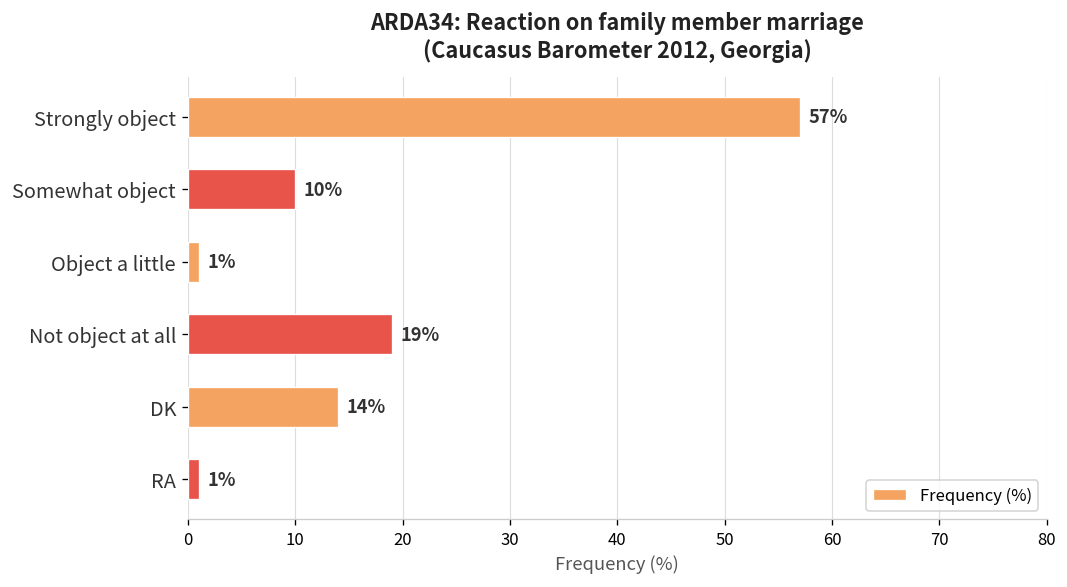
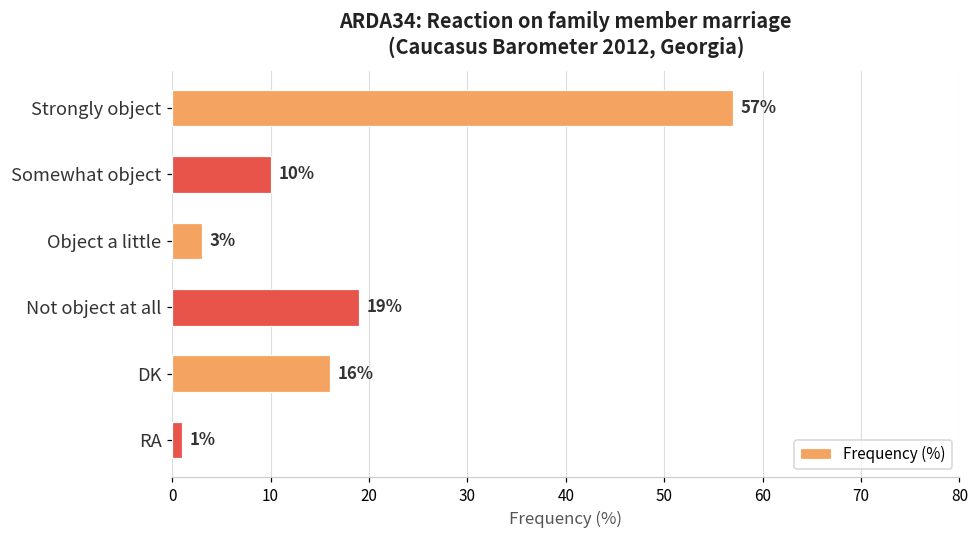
Object a little: 1% -> 3%
DK: 14% -> 16%
